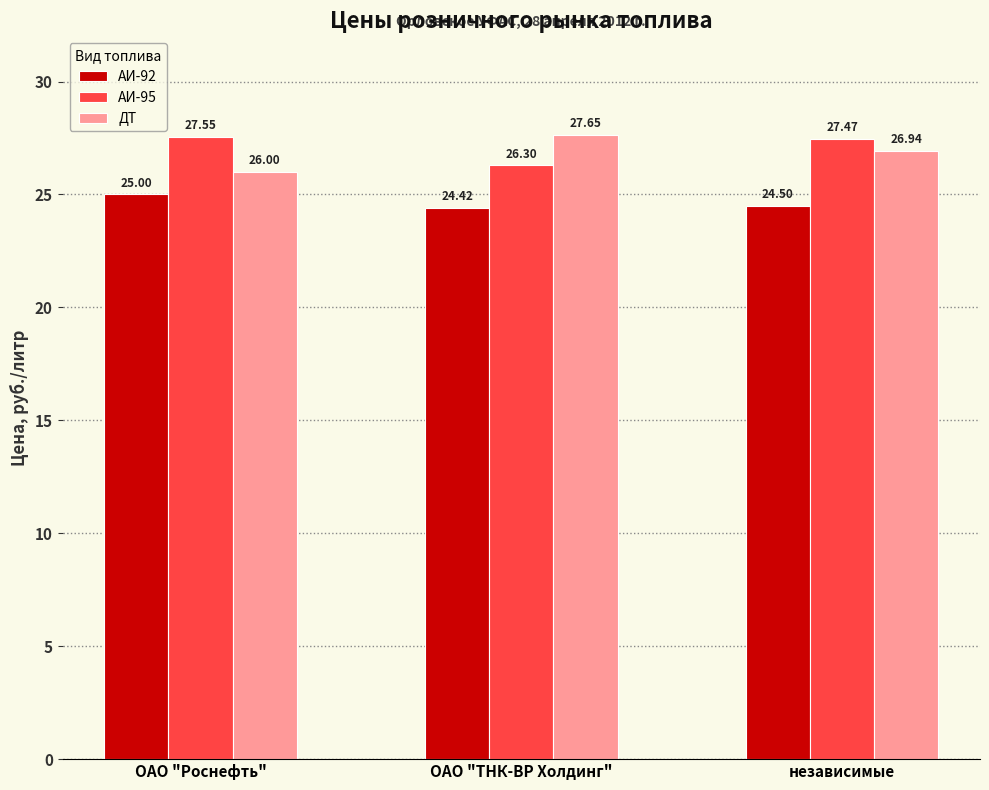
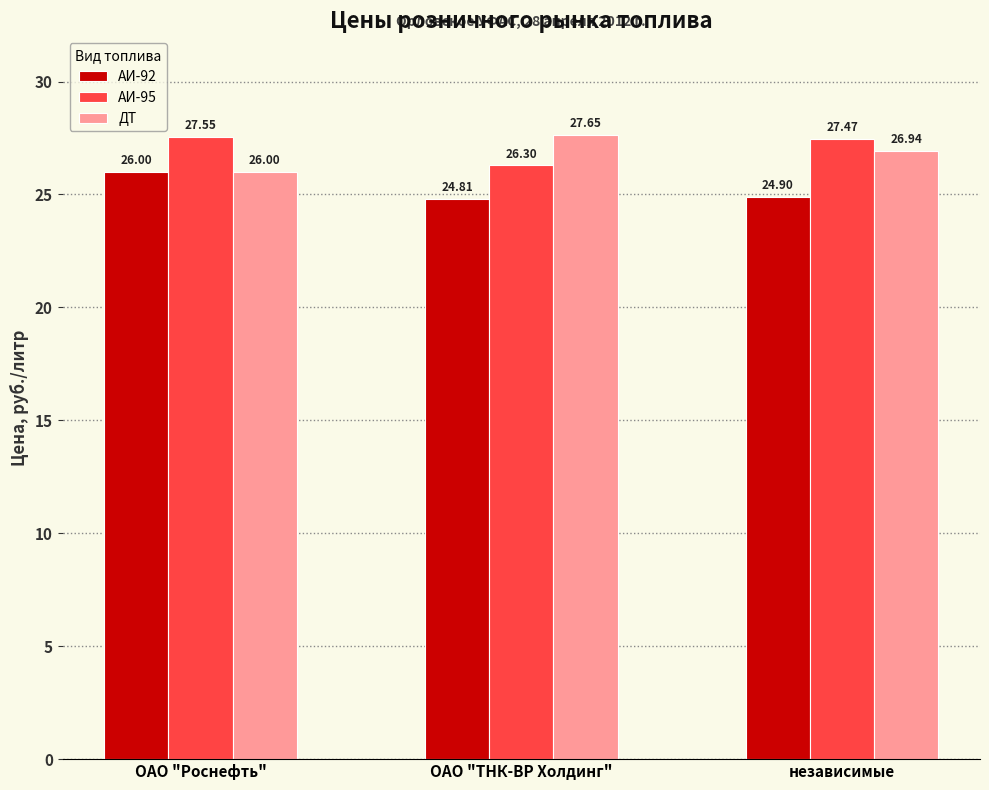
АИ-92, ОАО "Роснефть": 25.00 -> 26.00
АИ-92, ОАО "ТНК-ВР Холдинг": 24.42 -> 24.81
АИ-92, независимые: 24.50 -> 24.90
